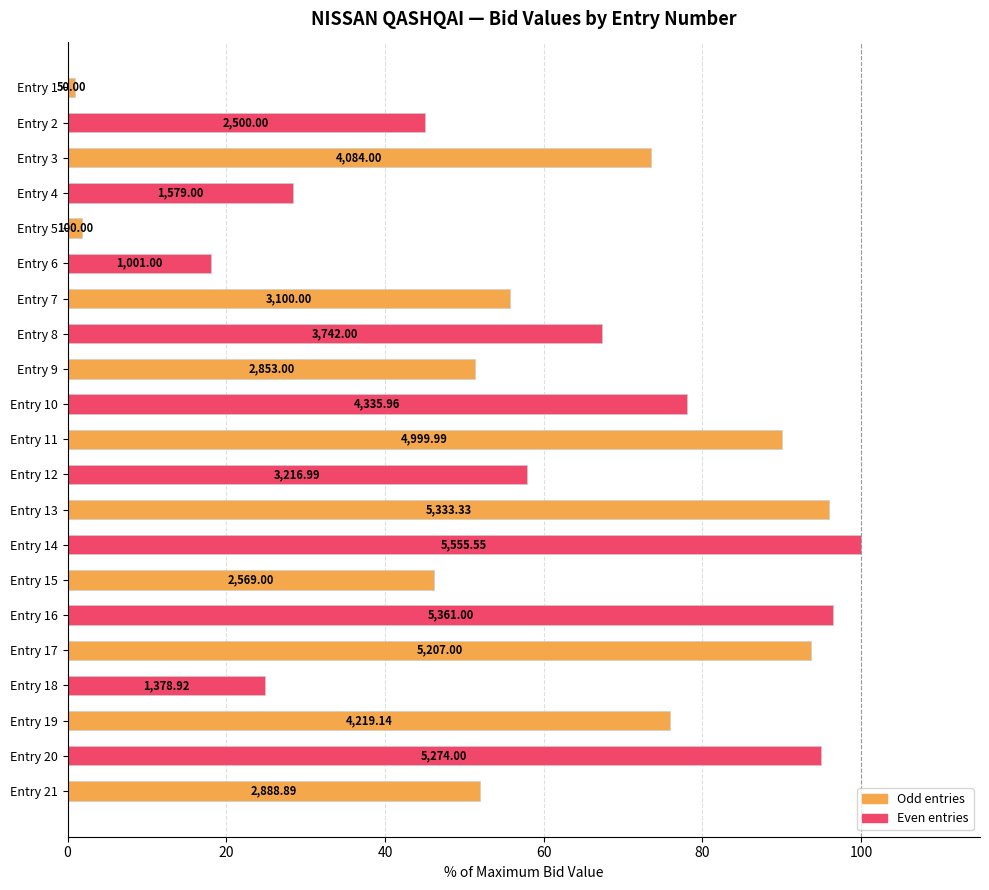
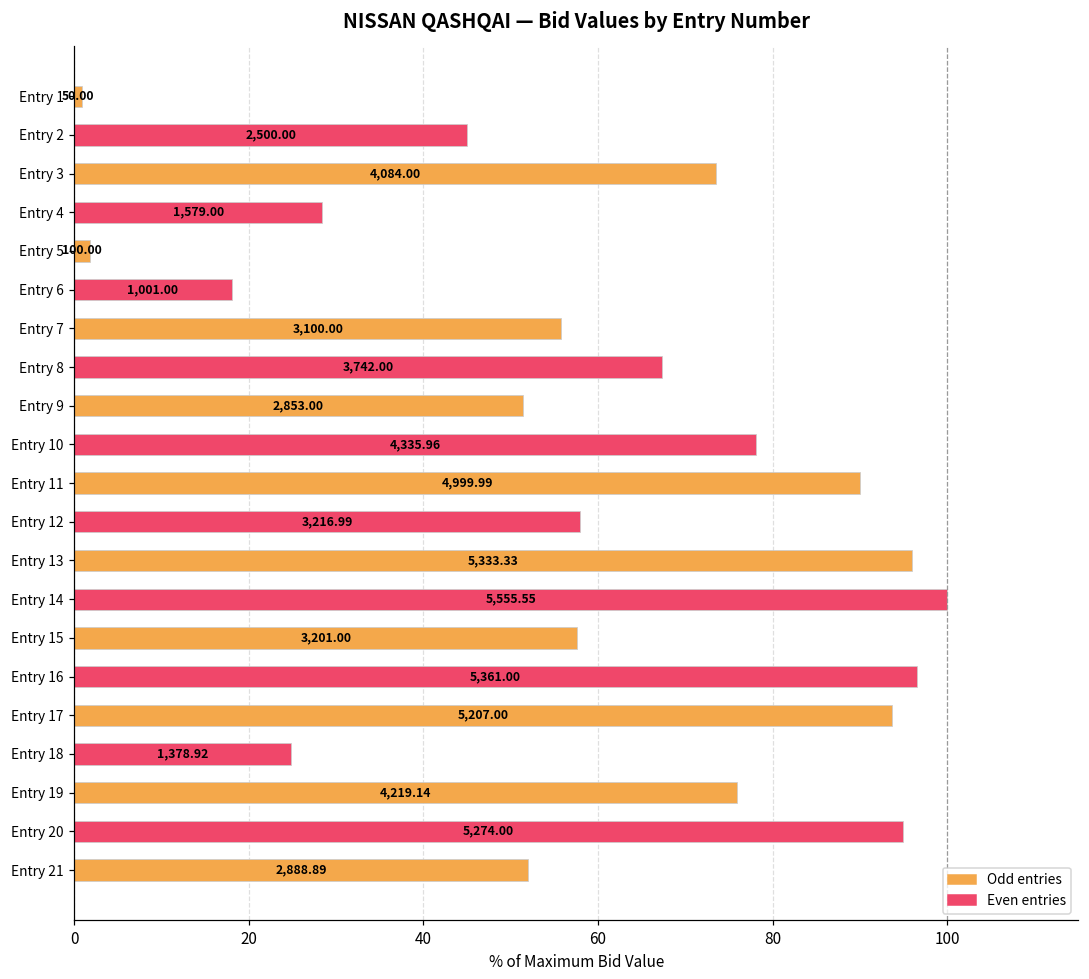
Entry 15: 2,569.00 -> 3,201.00
